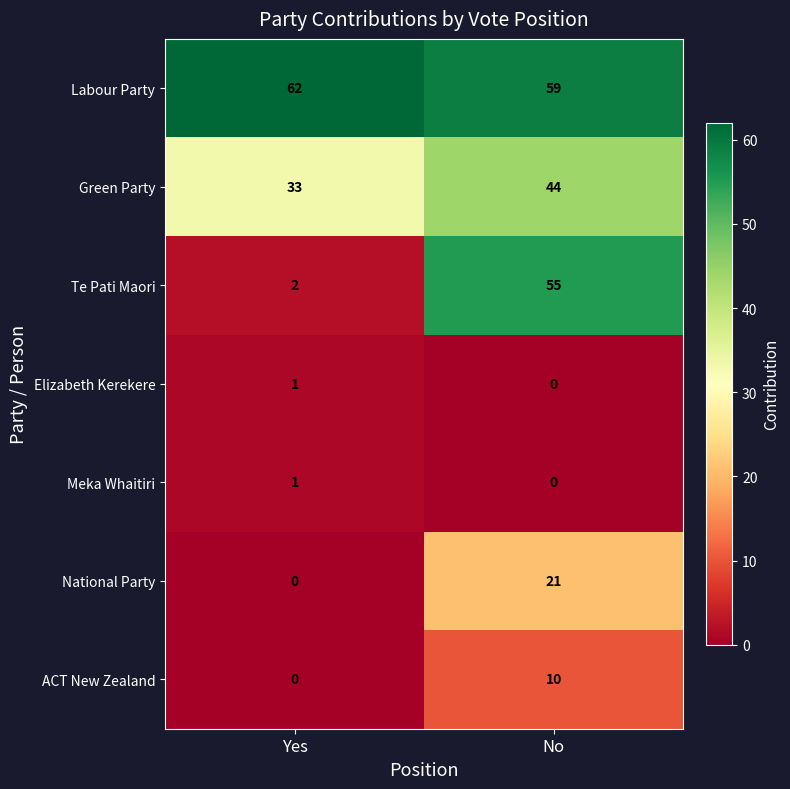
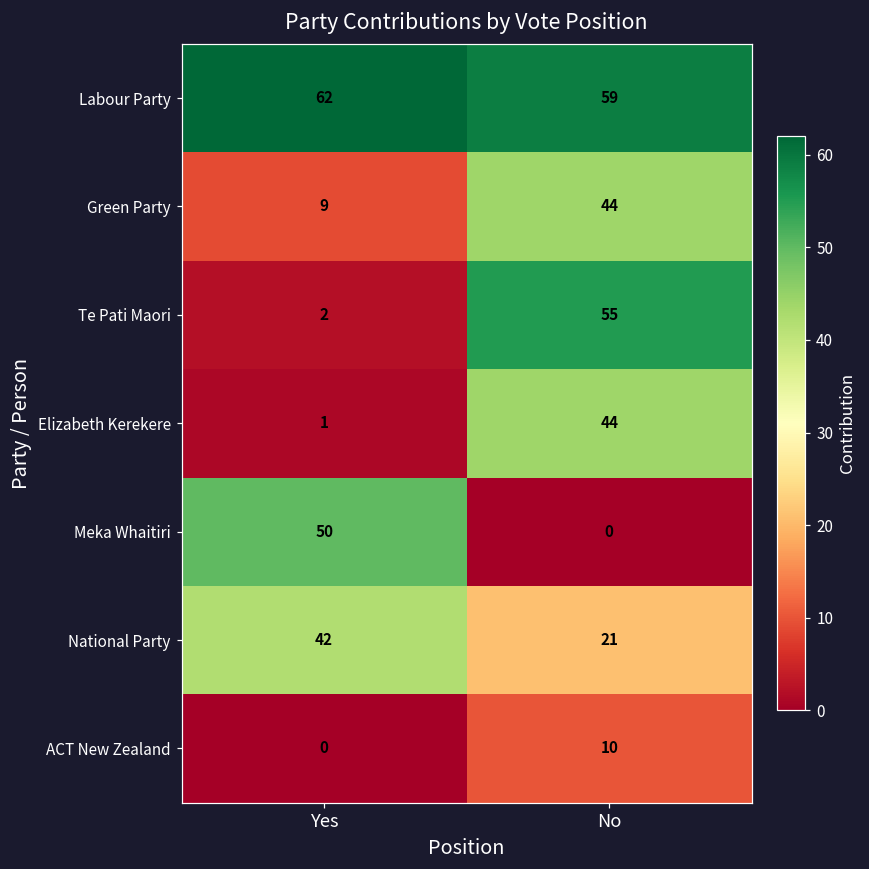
Green Party, Yes: 33 -> 9
Elizabeth Kerekere, No: 0 -> 44
Meka Whaitiri, Yes: 1 -> 50
National Party, Yes: 0 -> 42
